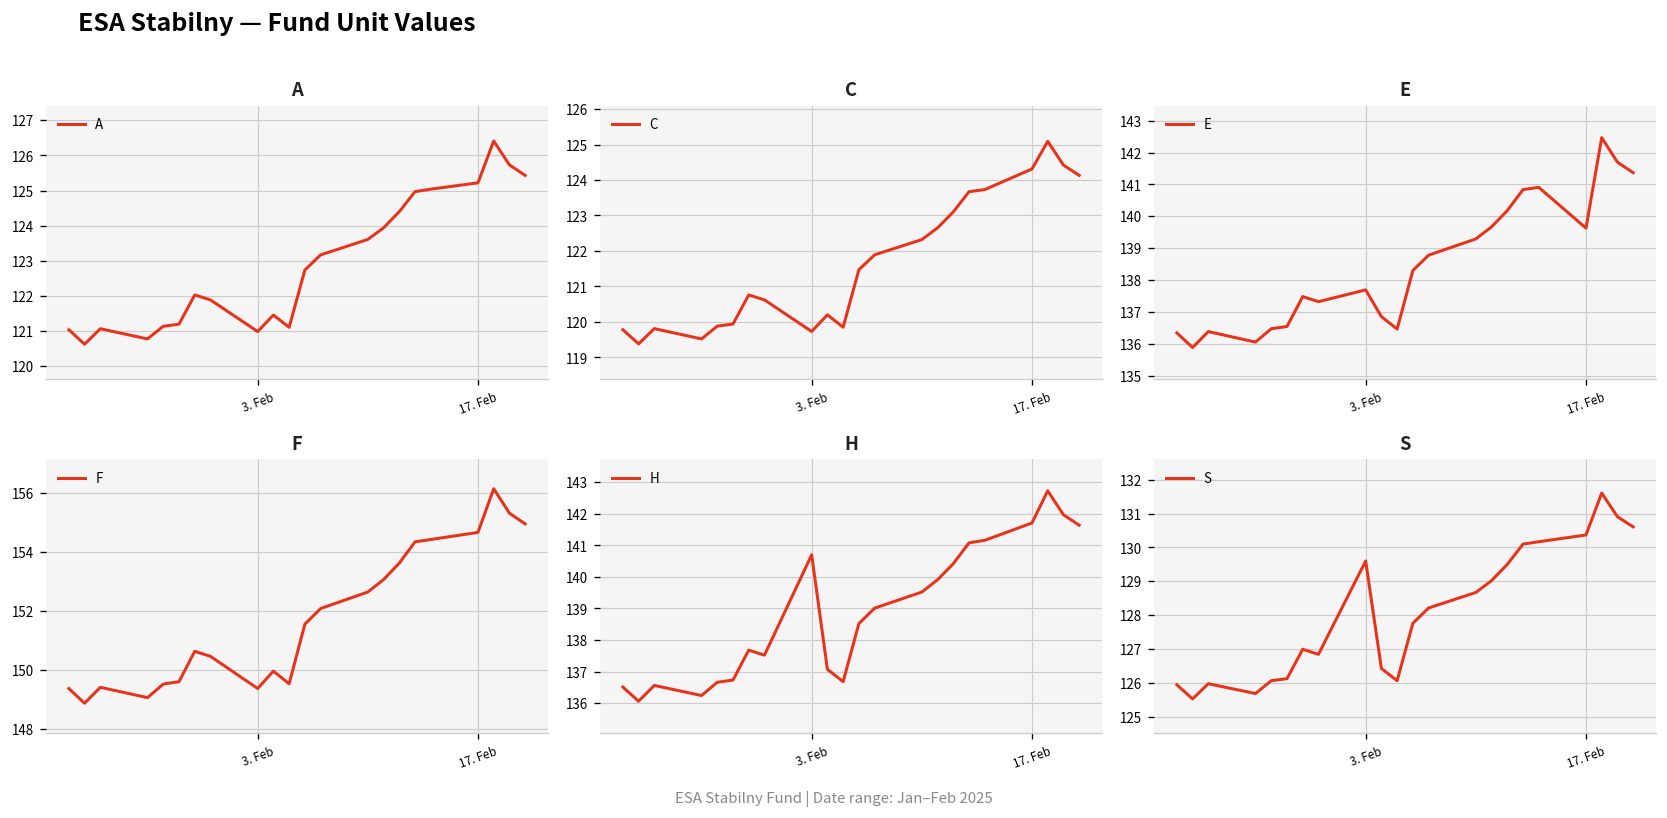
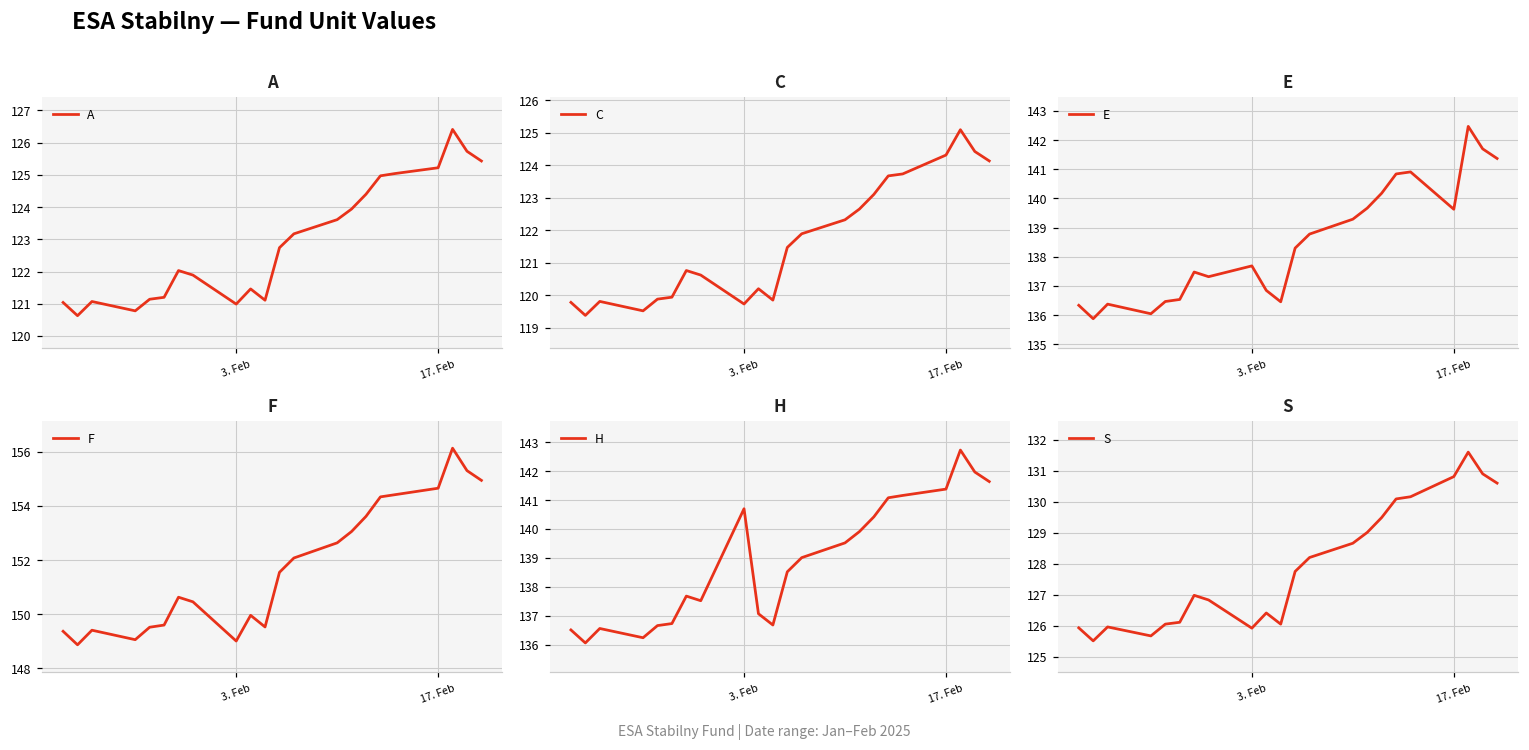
F, 3. Feb: 149.4 -> 149.0
H, 17. Feb: 141.7 -> 141.4
S, 3. Feb: 129.6 -> 125.9
S, 17. Feb: 130.4 -> 130.8
